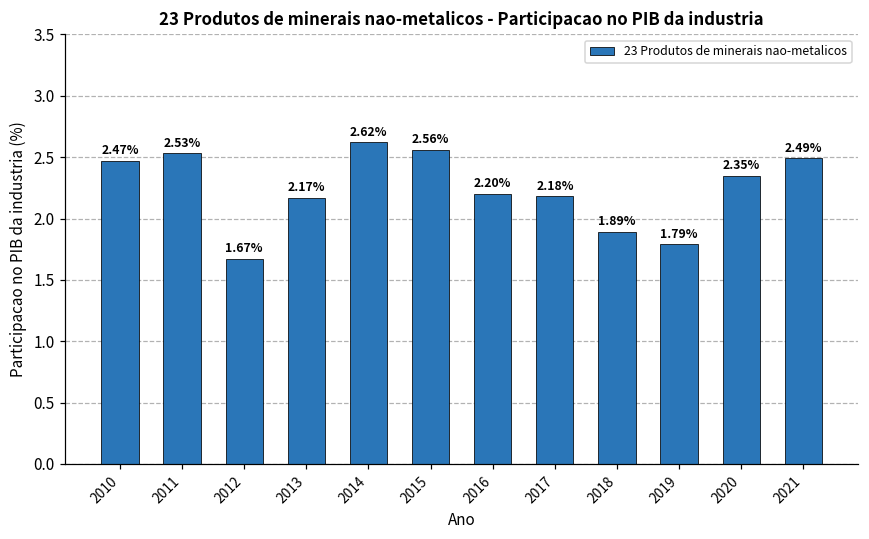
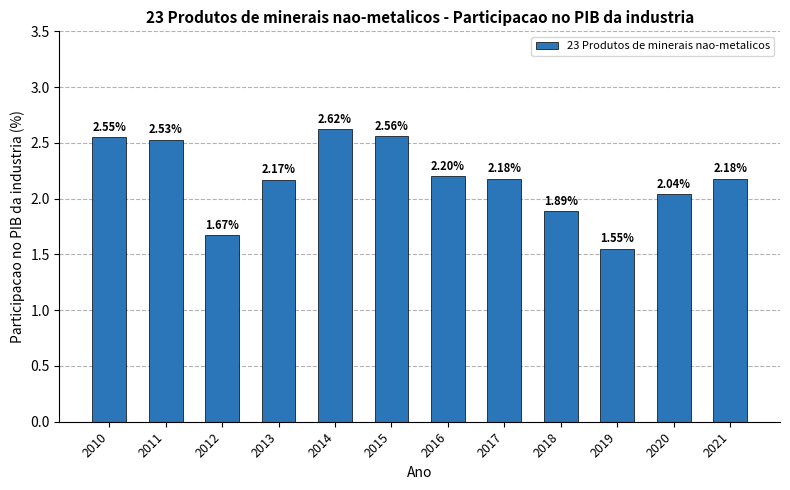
2010: 2.47% -> 2.55%
2019: 1.79% -> 1.55%
2020: 2.35% -> 2.04%
2021: 2.49% -> 2.18%
